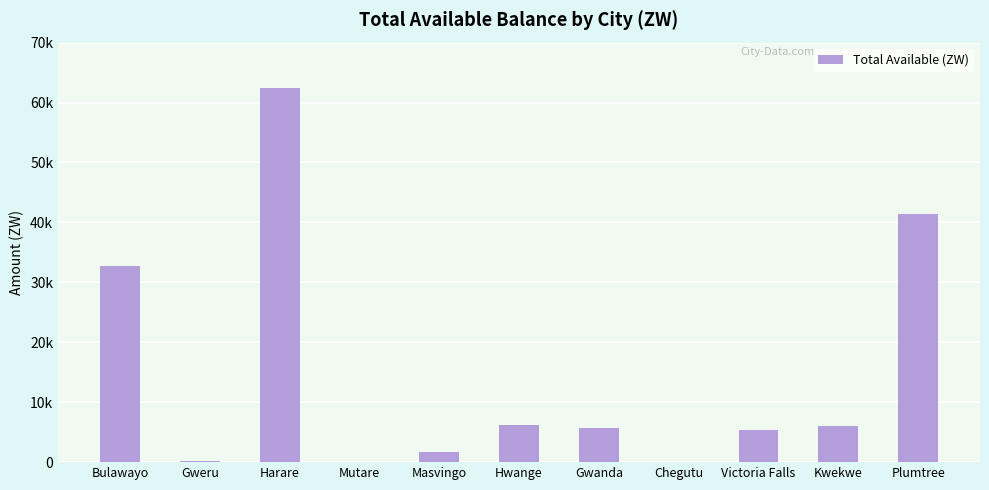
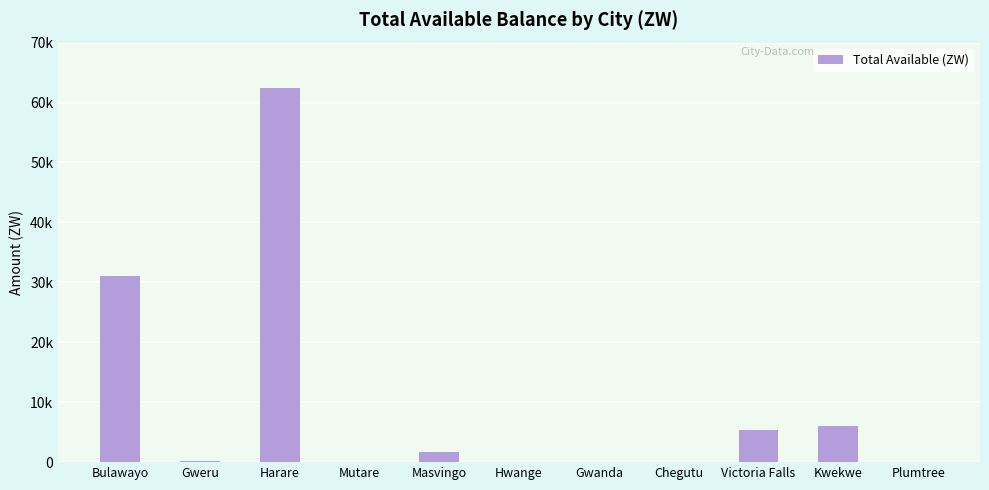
Bulawayo: 33000 -> 31000
Hwange: 6000 -> 0
Gwanda: 6000 -> 0
Plumtree: 41000 -> 0
